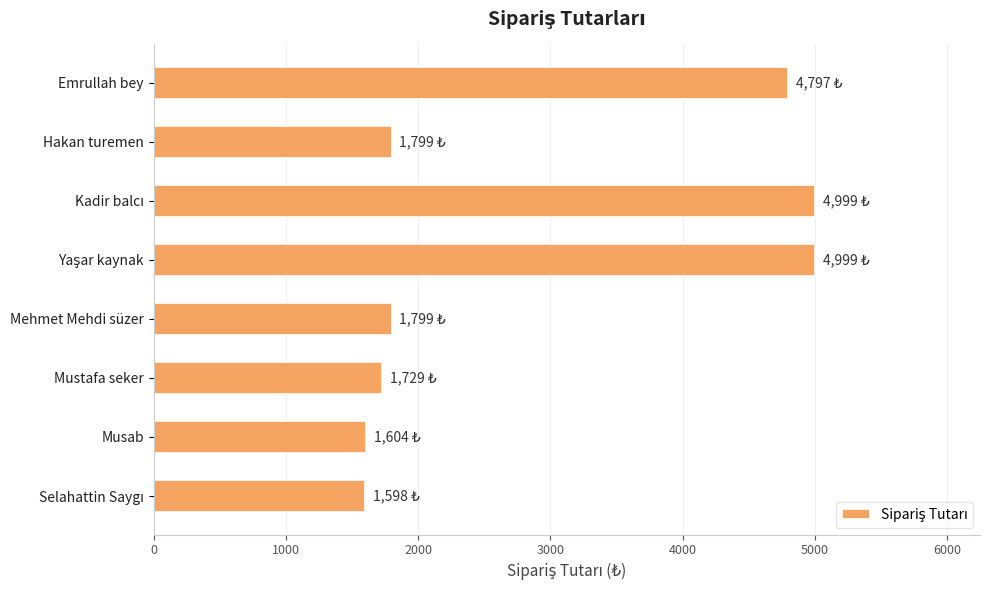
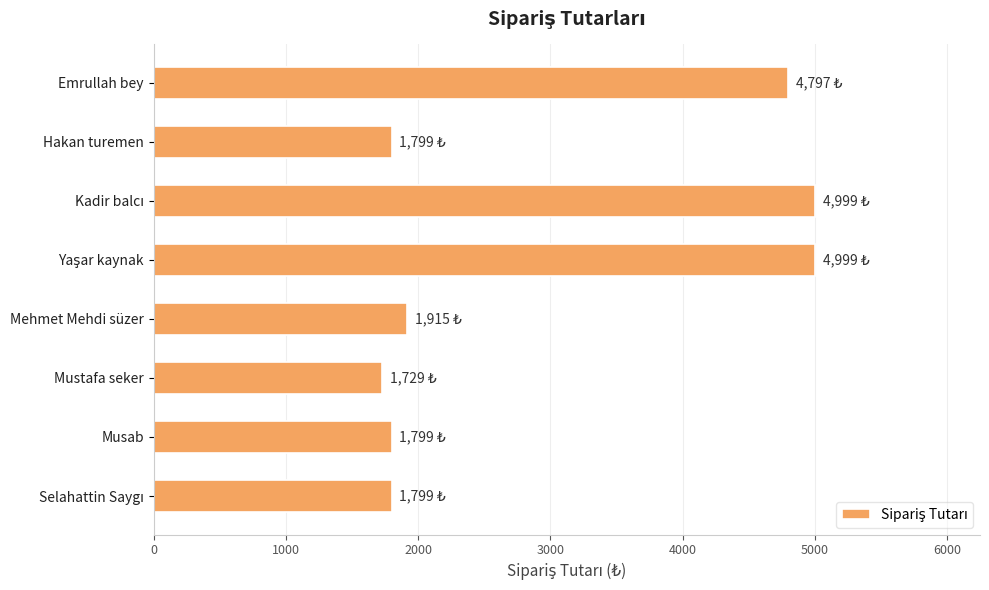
Mehmet Mehdi süzer: 1,799 -> 1,915
Musab: 1,604 -> 1,799
Selahattin Saygı: 1,598 -> 1,799
